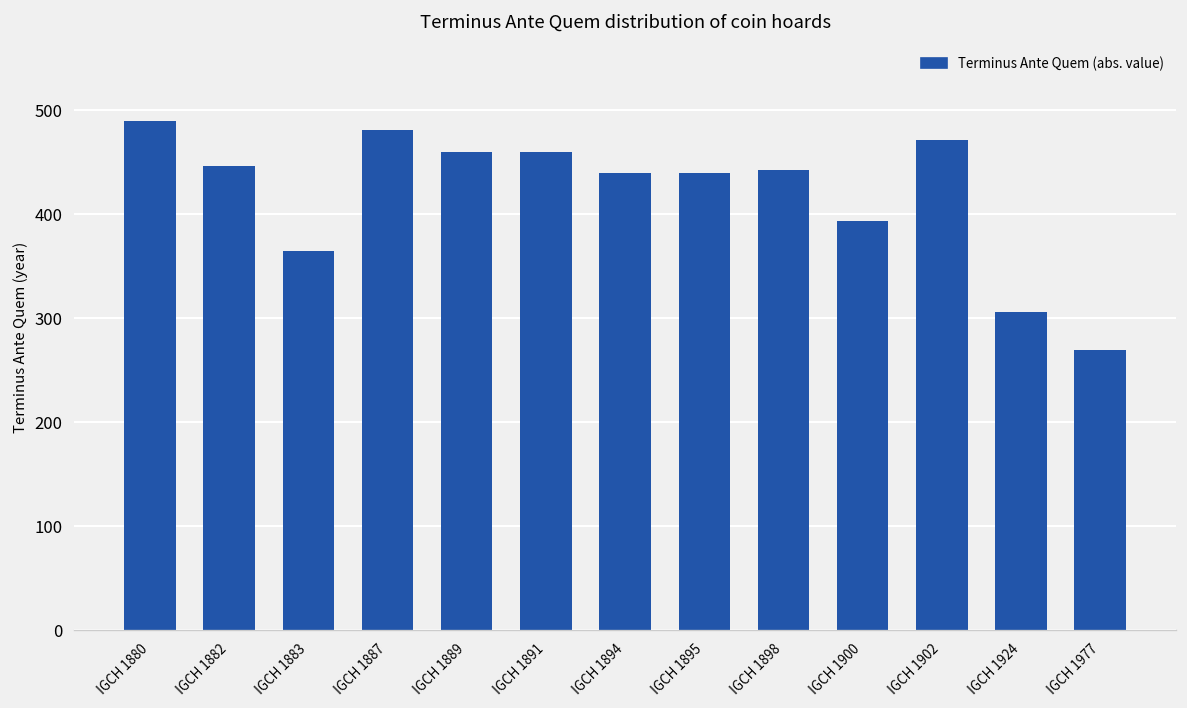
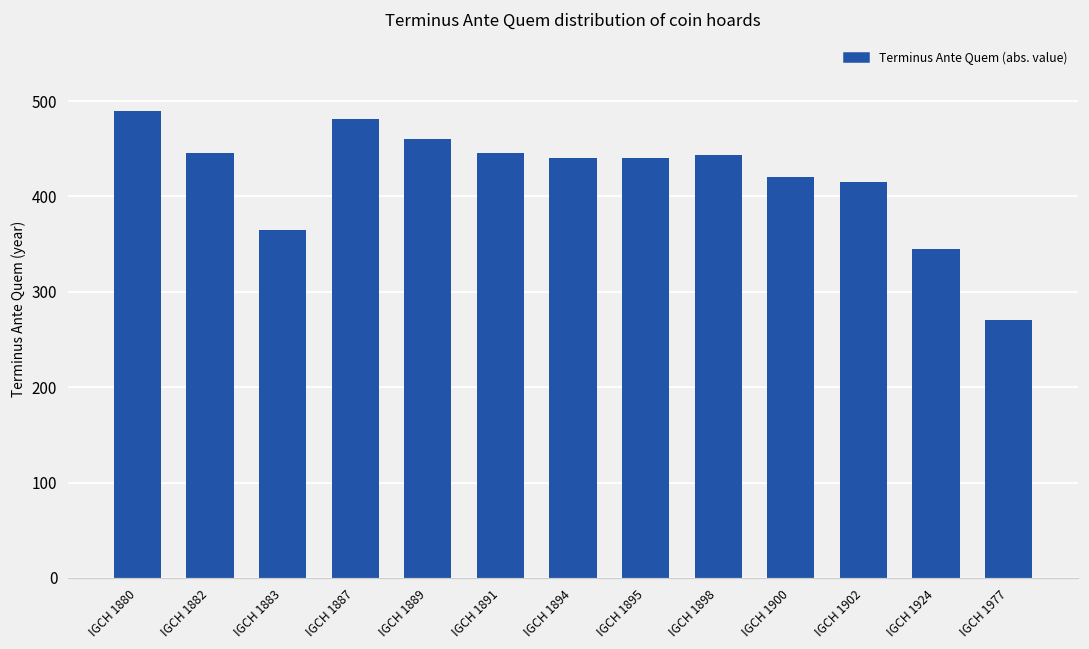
IGCH 1891: 460 -> 450
IGCH 1900: 390 -> 420
IGCH 1902: 470 -> 420
IGCH 1924: 310 -> 350
